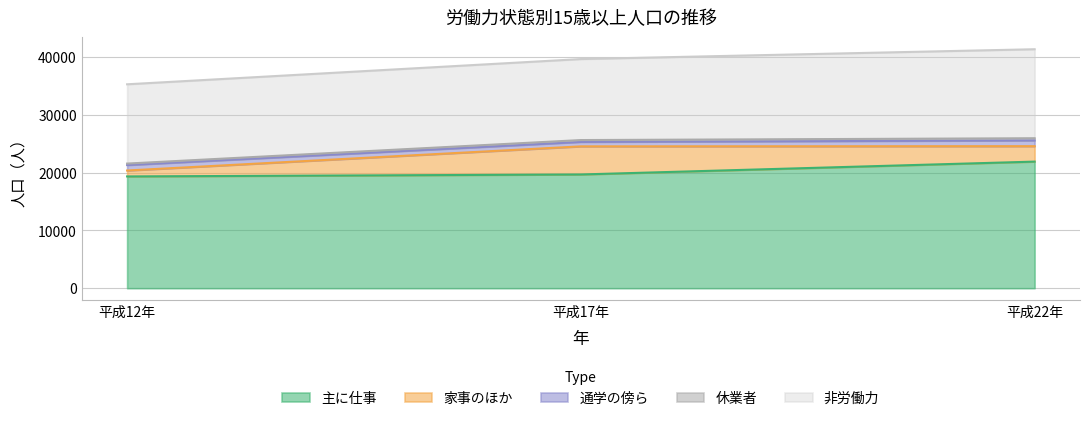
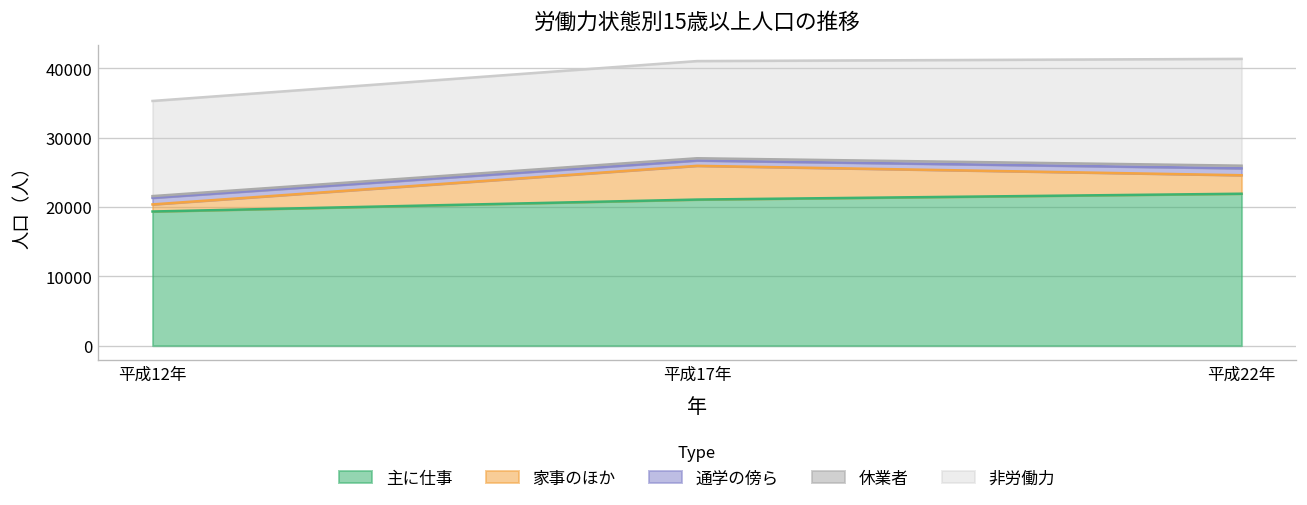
主に仕事, 平成17年: 20000 -> 21000
